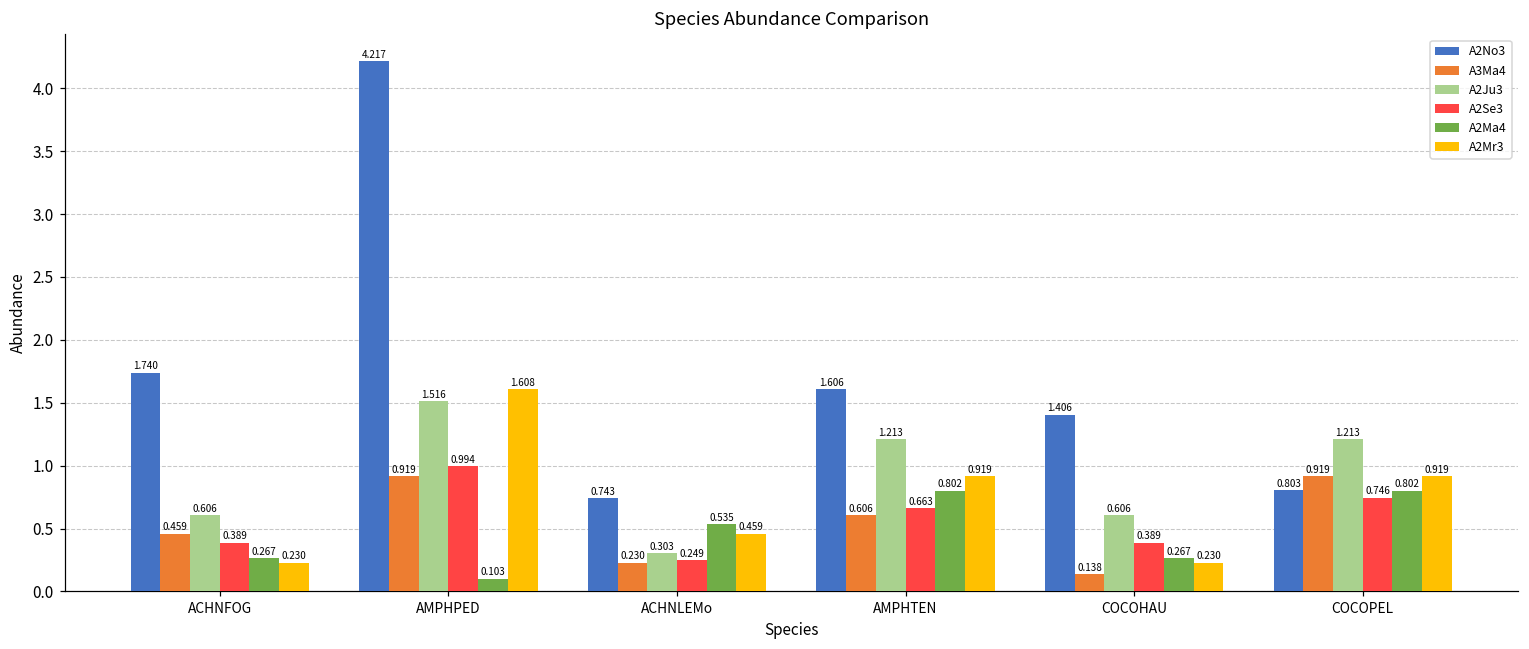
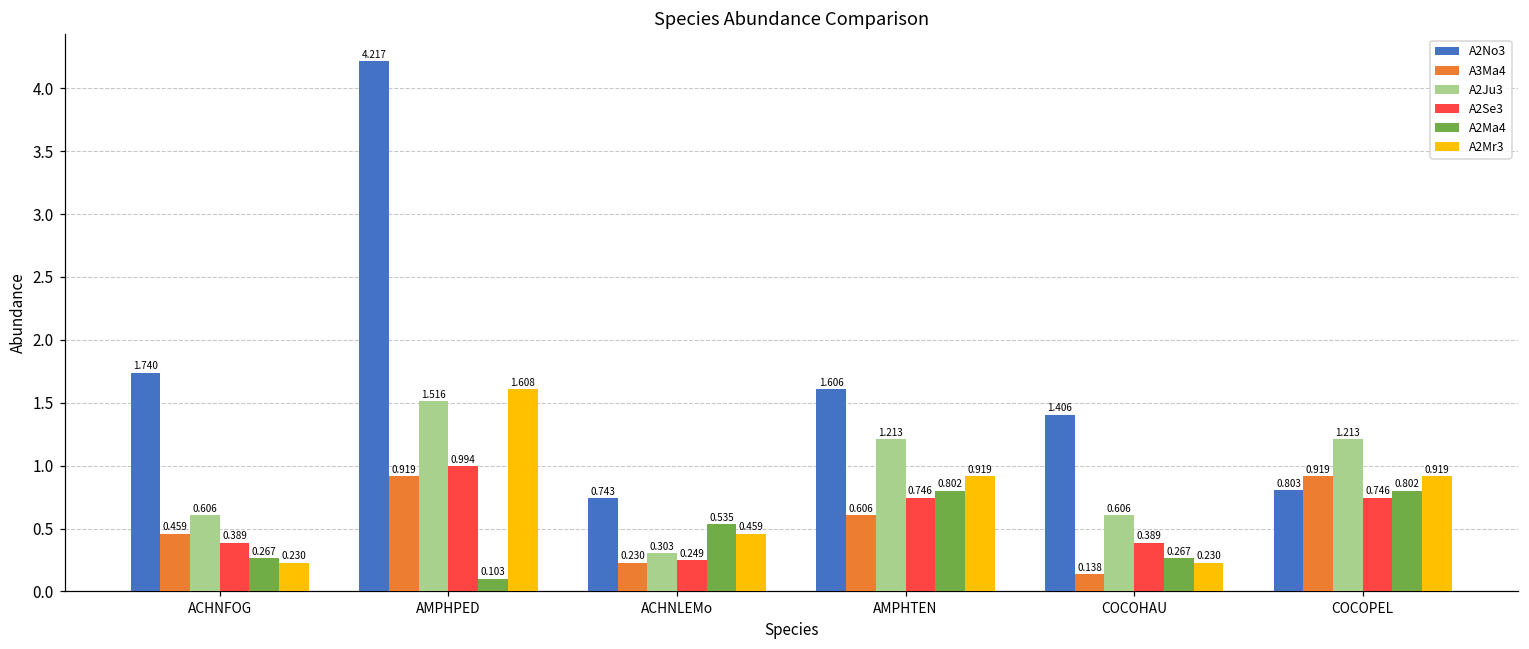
A2Se3, AMPHTEN: 0.663 -> 0.746
